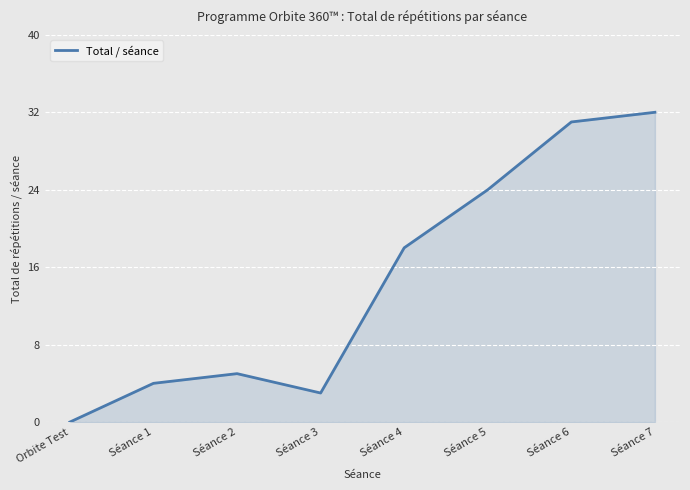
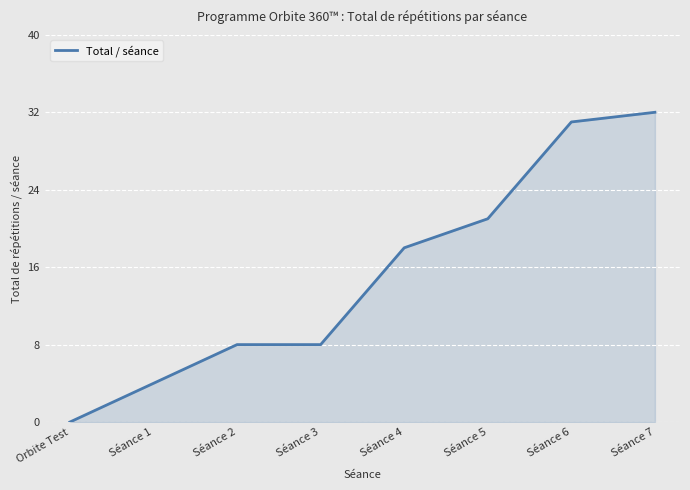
Séance 2: 5 -> 8
Séance 3: 3 -> 8
Séance 5: 24 -> 21
